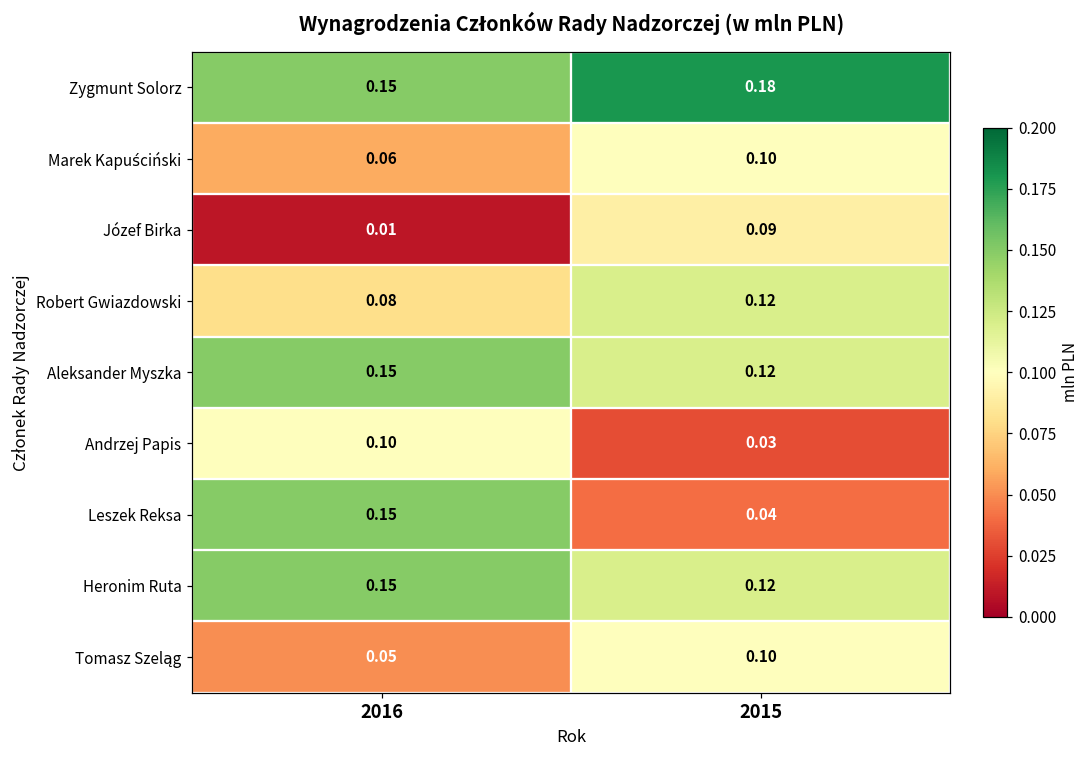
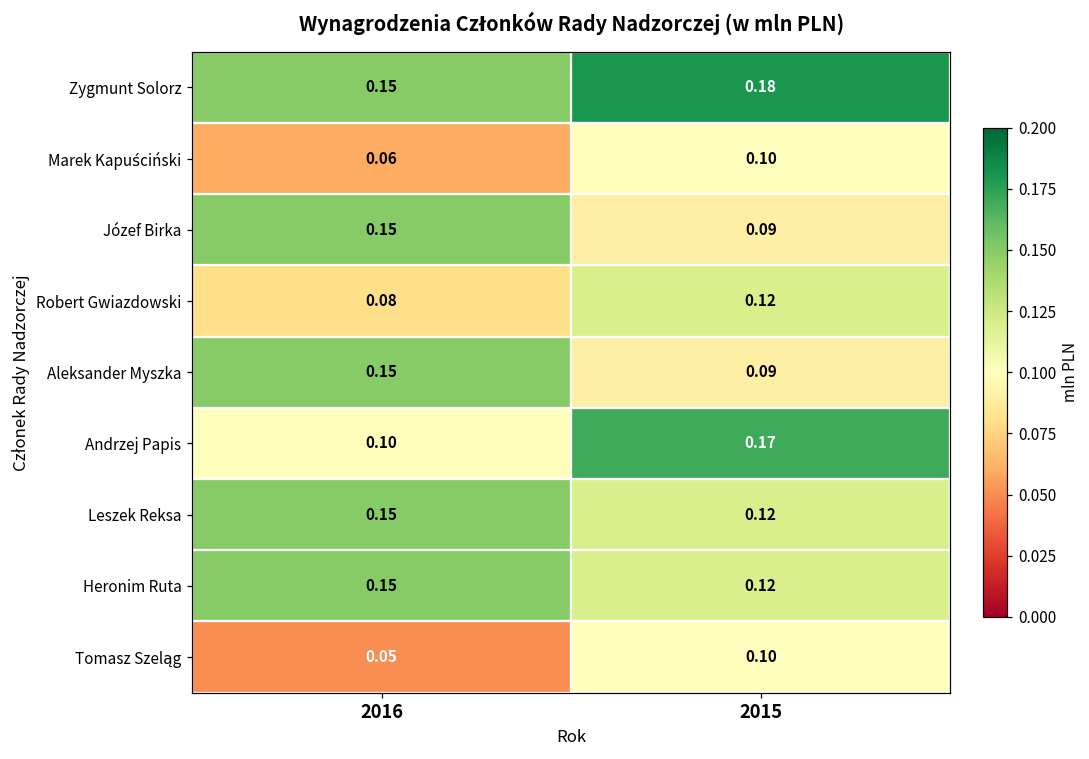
Józef Birka, 2016: 0.01 -> 0.15
Aleksander Myszka, 2015: 0.12 -> 0.09
Andrzej Papis, 2015: 0.03 -> 0.17
Leszek Reksa, 2015: 0.04 -> 0.12
